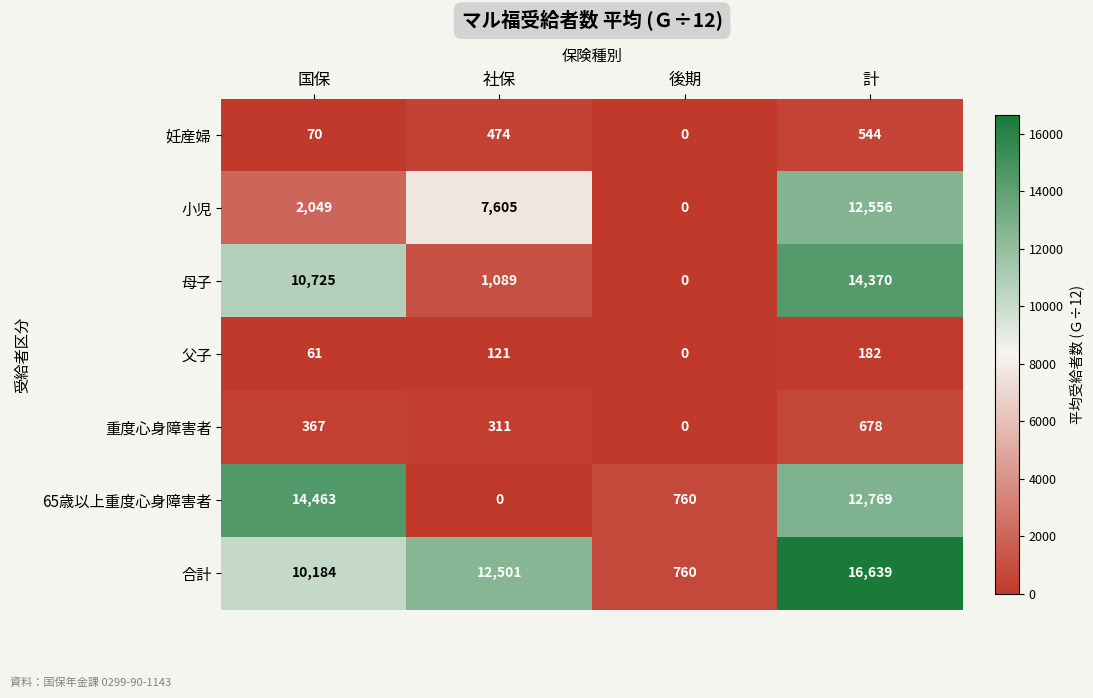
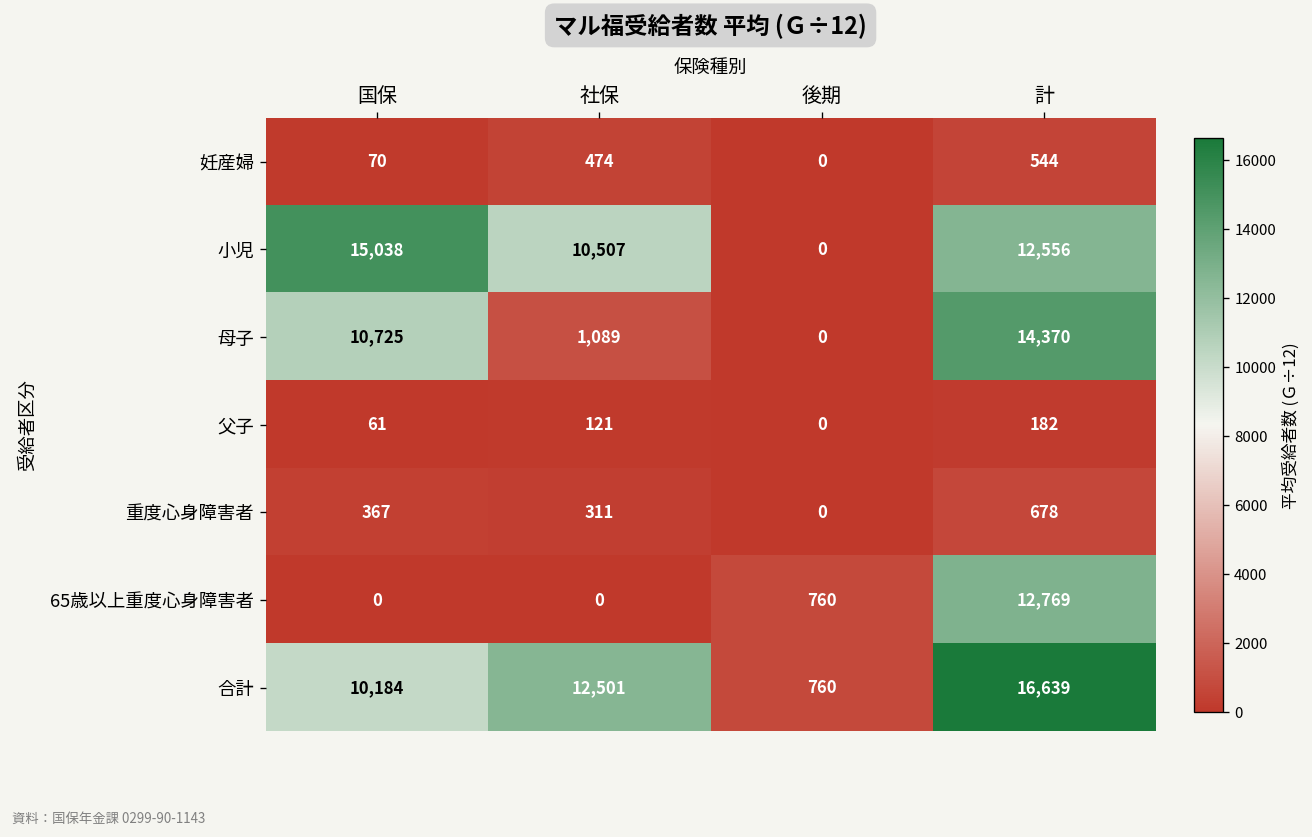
小児, 国保: 2,049 -> 15,038
小児, 社保: 7,605 -> 10,507
65歳以上重度心身障害者, 国保: 14,463 -> 0
